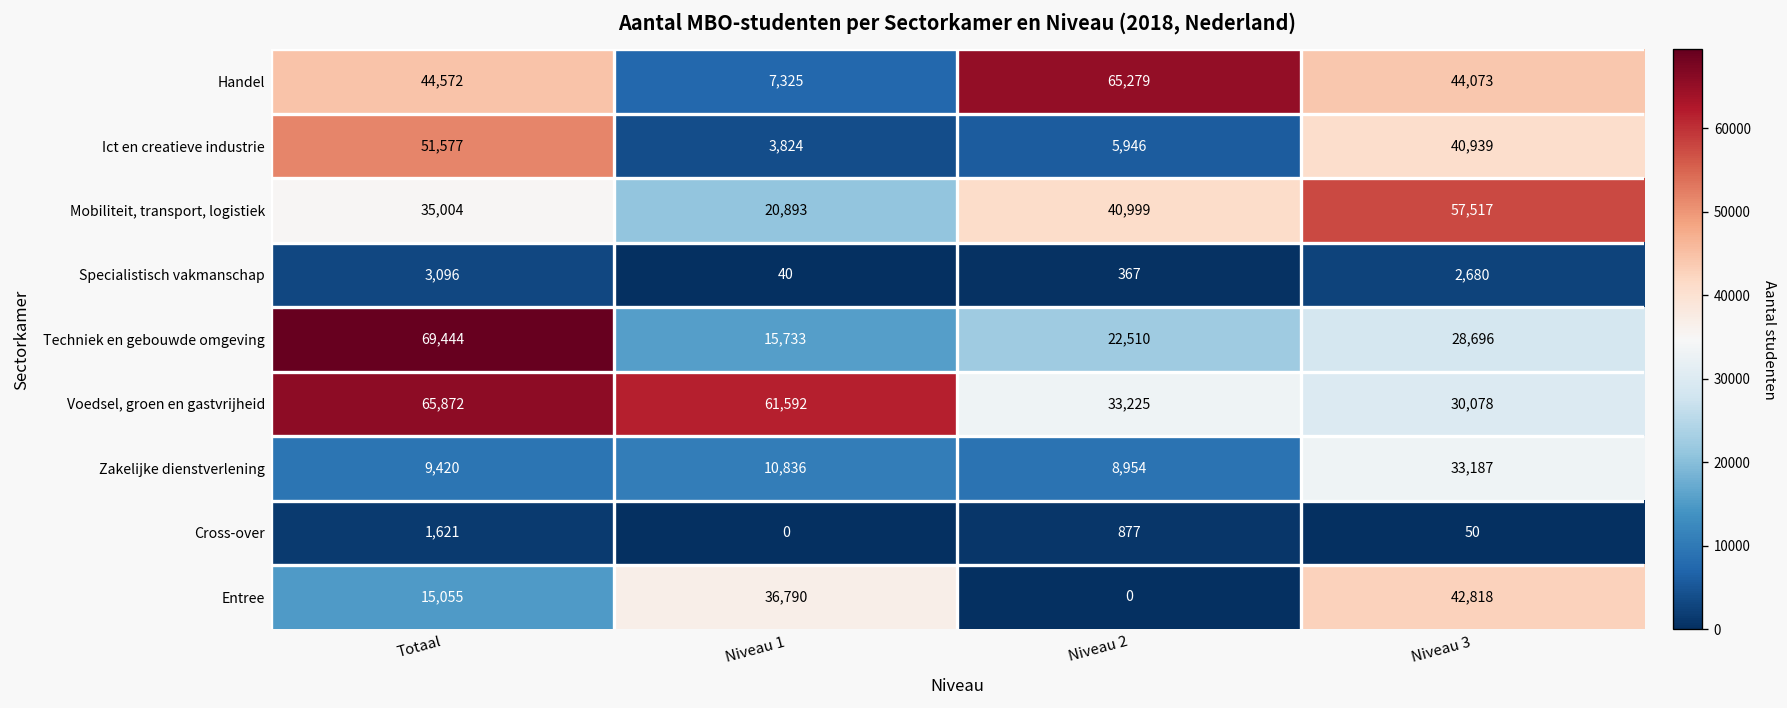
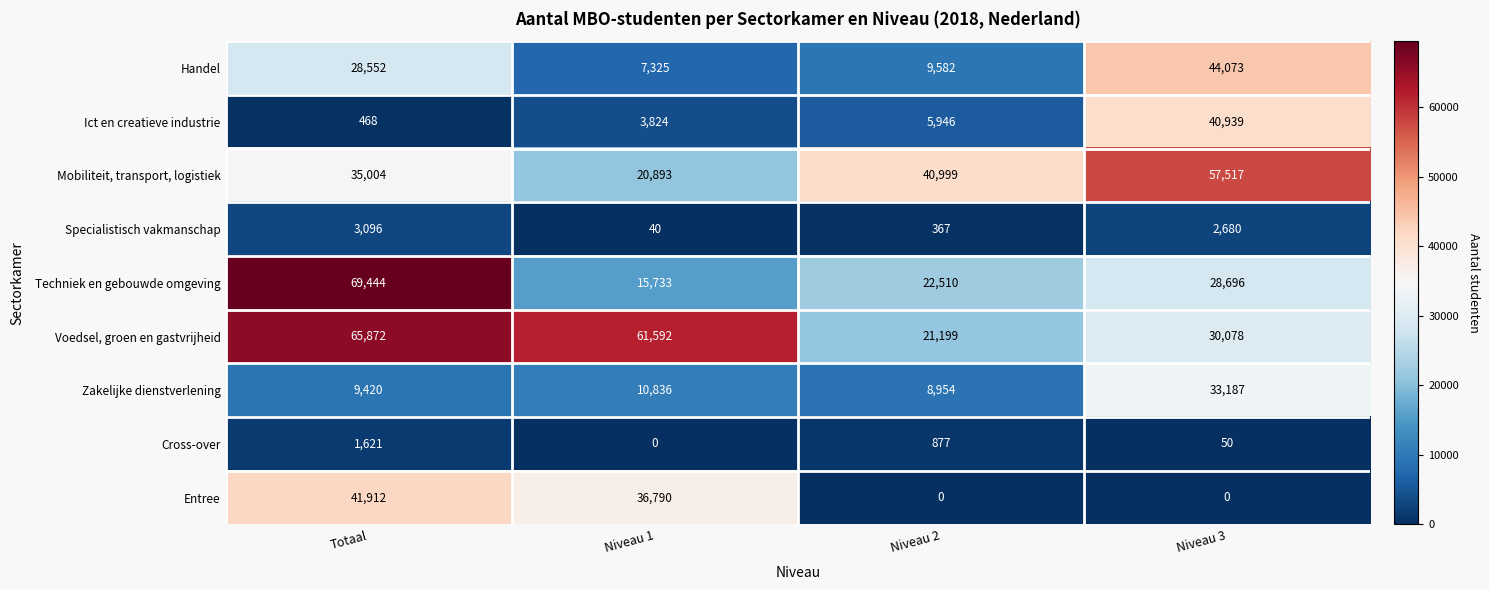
Handel, Totaal: 44,572 -> 28,552
Handel, Niveau 2: 65,279 -> 9,582
Ict en creatieve industrie, Totaal: 51,577 -> 468
Voedsel, groen en gastvrijheid, Niveau 2: 33,225 -> 21,199
Entree, Totaal: 15,055 -> 41,912
Entree, Niveau 3: 42,818 -> 0
